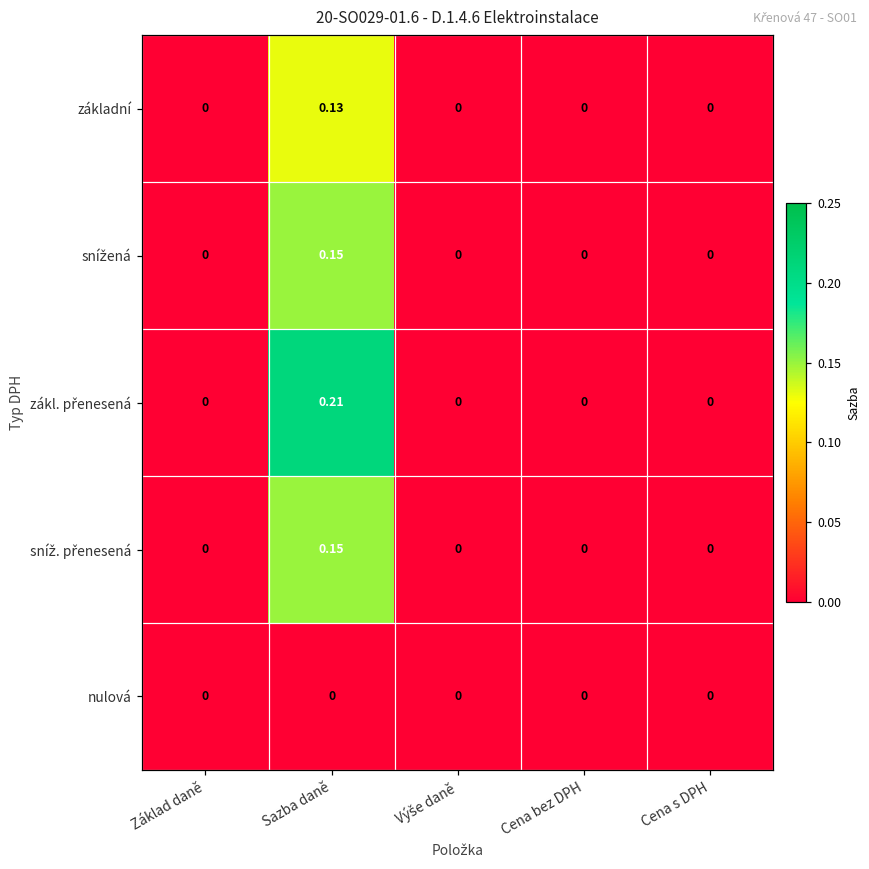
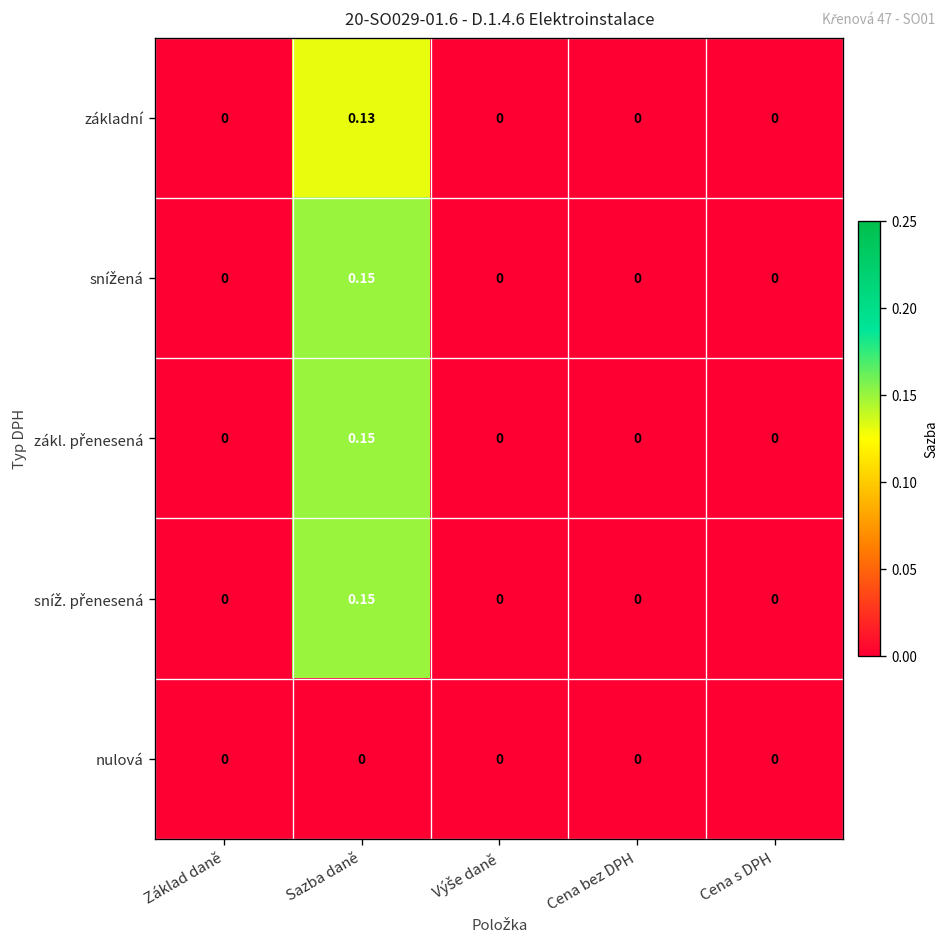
zákl. přenesená, Sazba daně: 0.21 -> 0.15
